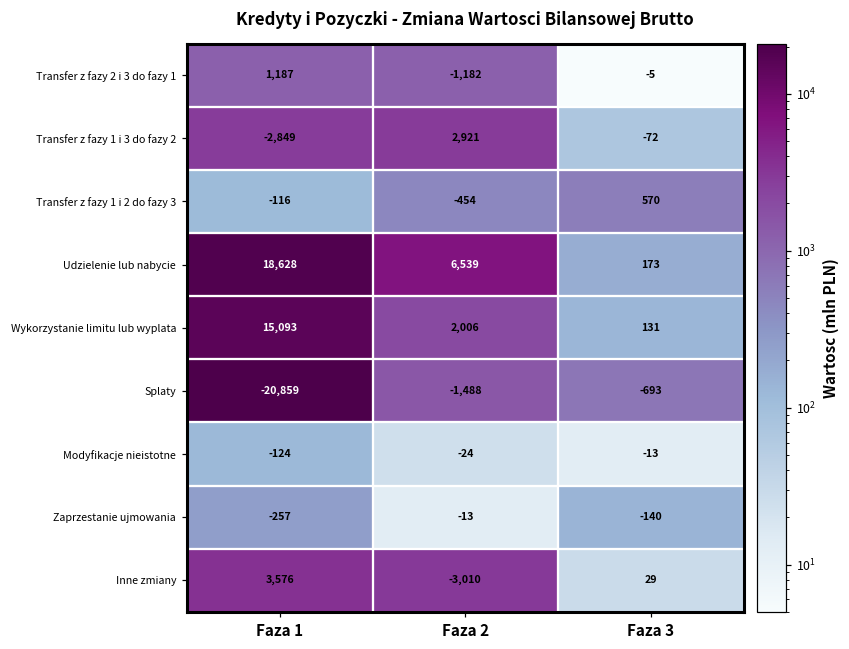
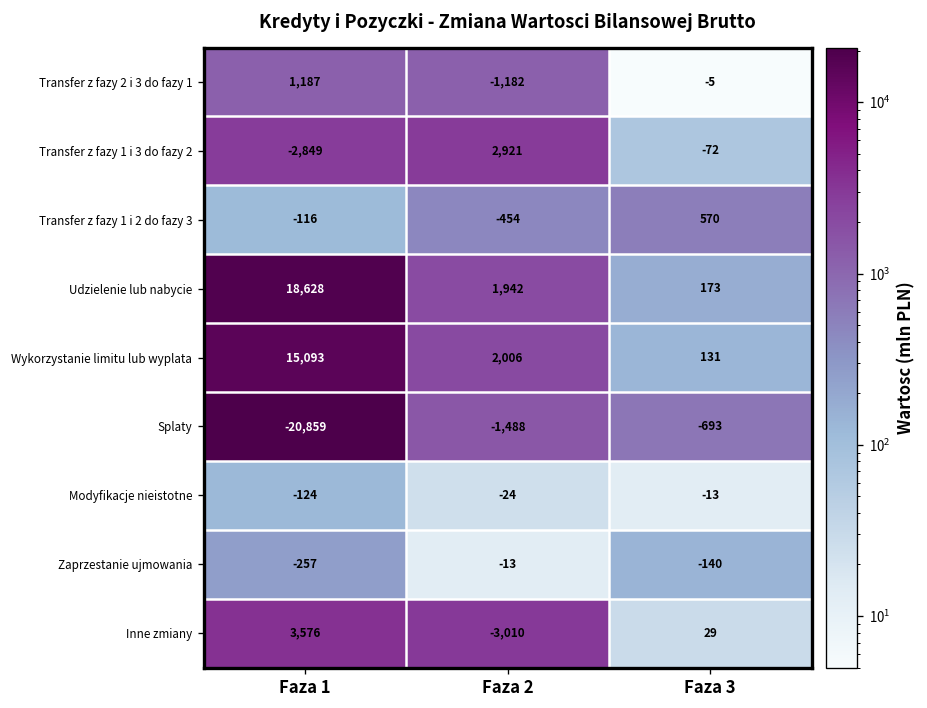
Udzielenie lub nabycie, Faza 2: 6,539 -> 1,942
